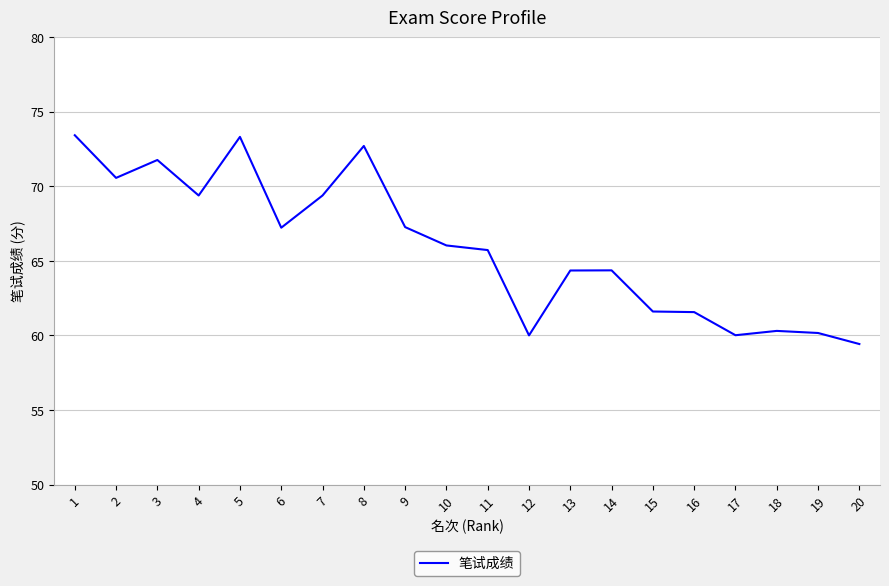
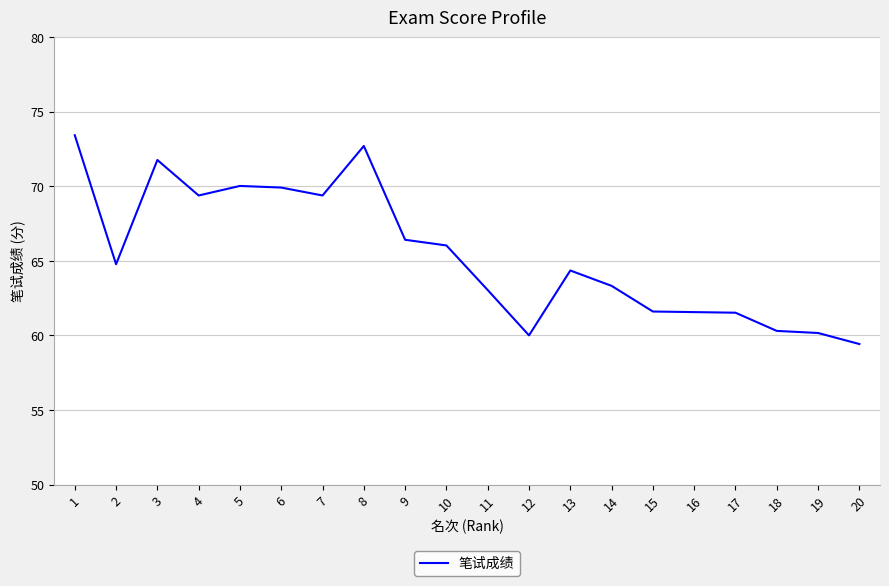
2: 70.6 -> 64.8
5: 73.3 -> 70.0
6: 67.2 -> 69.9
9: 67.3 -> 66.4
11: 65.7 -> 63.0
14: 64.4 -> 63.3
17: 60.0 -> 61.5
